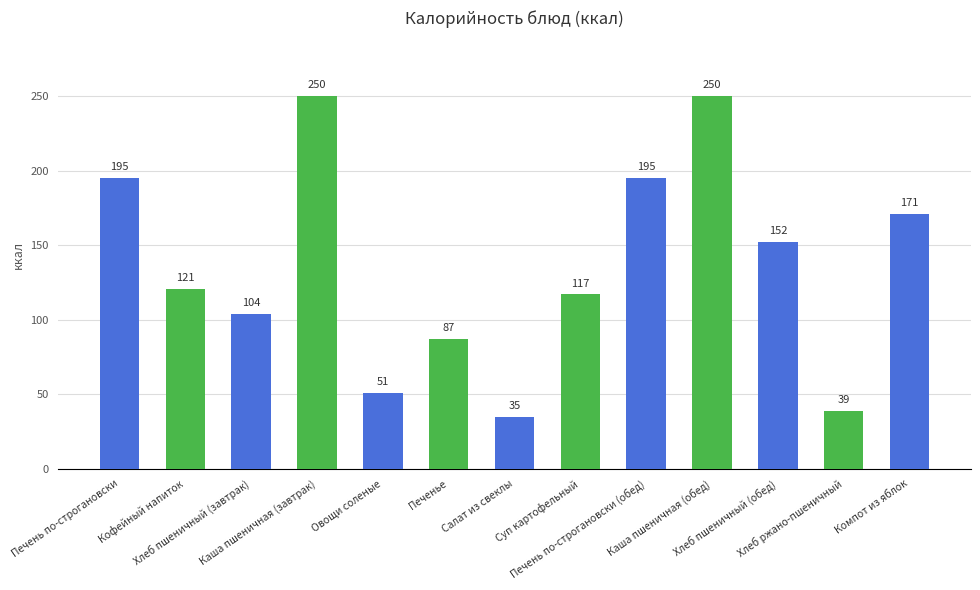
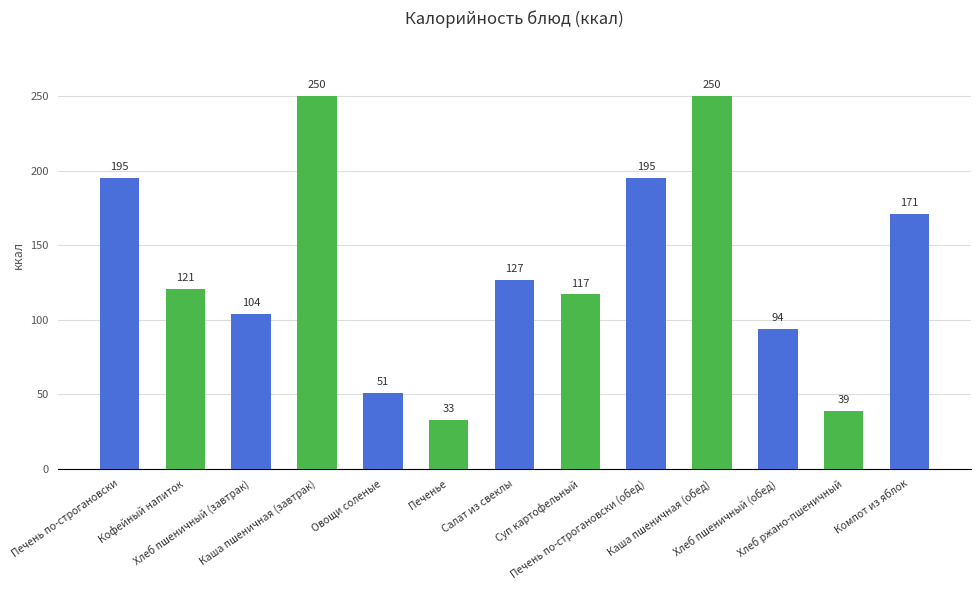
Печенье: 87 -> 33
Салат из свеклы: 35 -> 127
Хлеб пшеничный (обед): 152 -> 94
